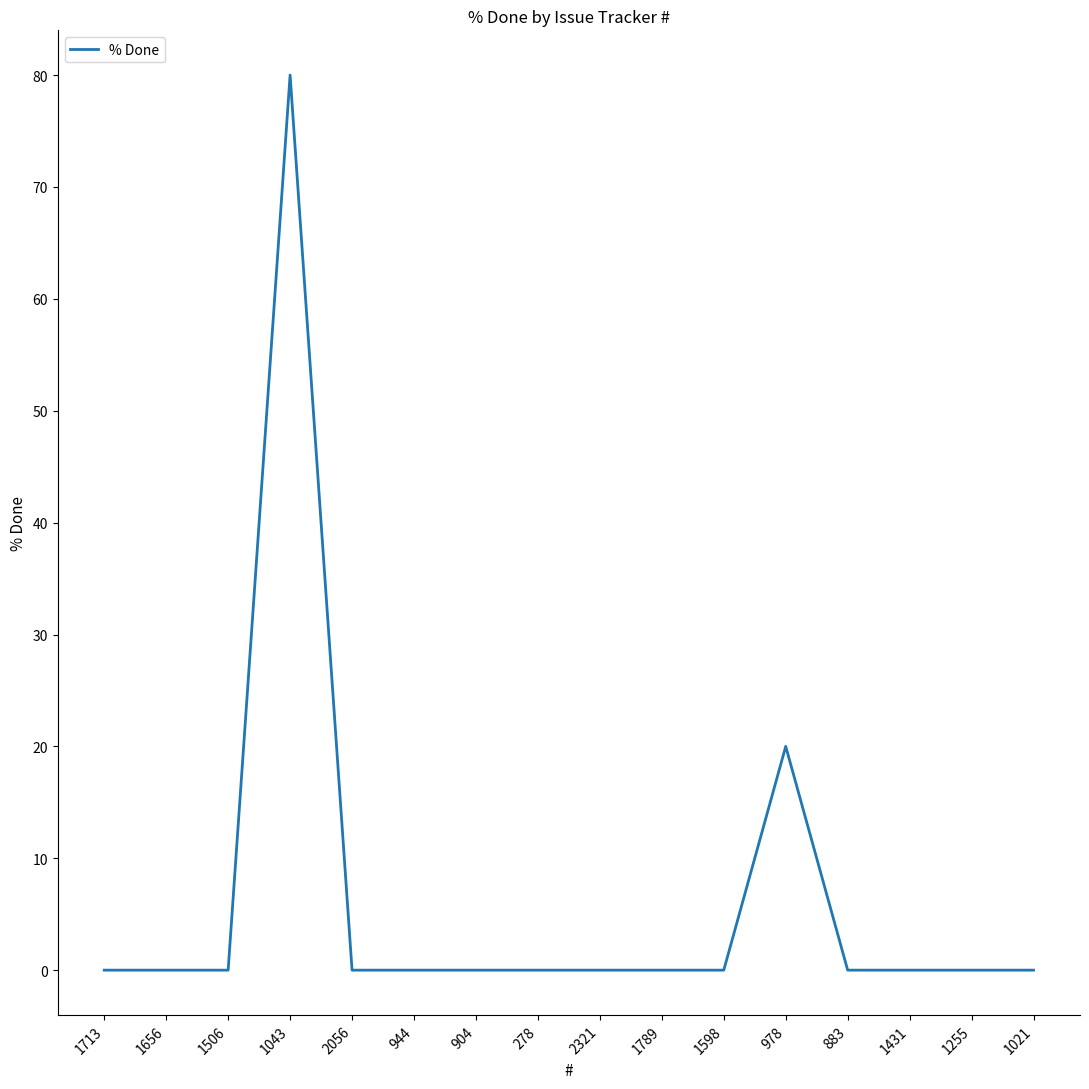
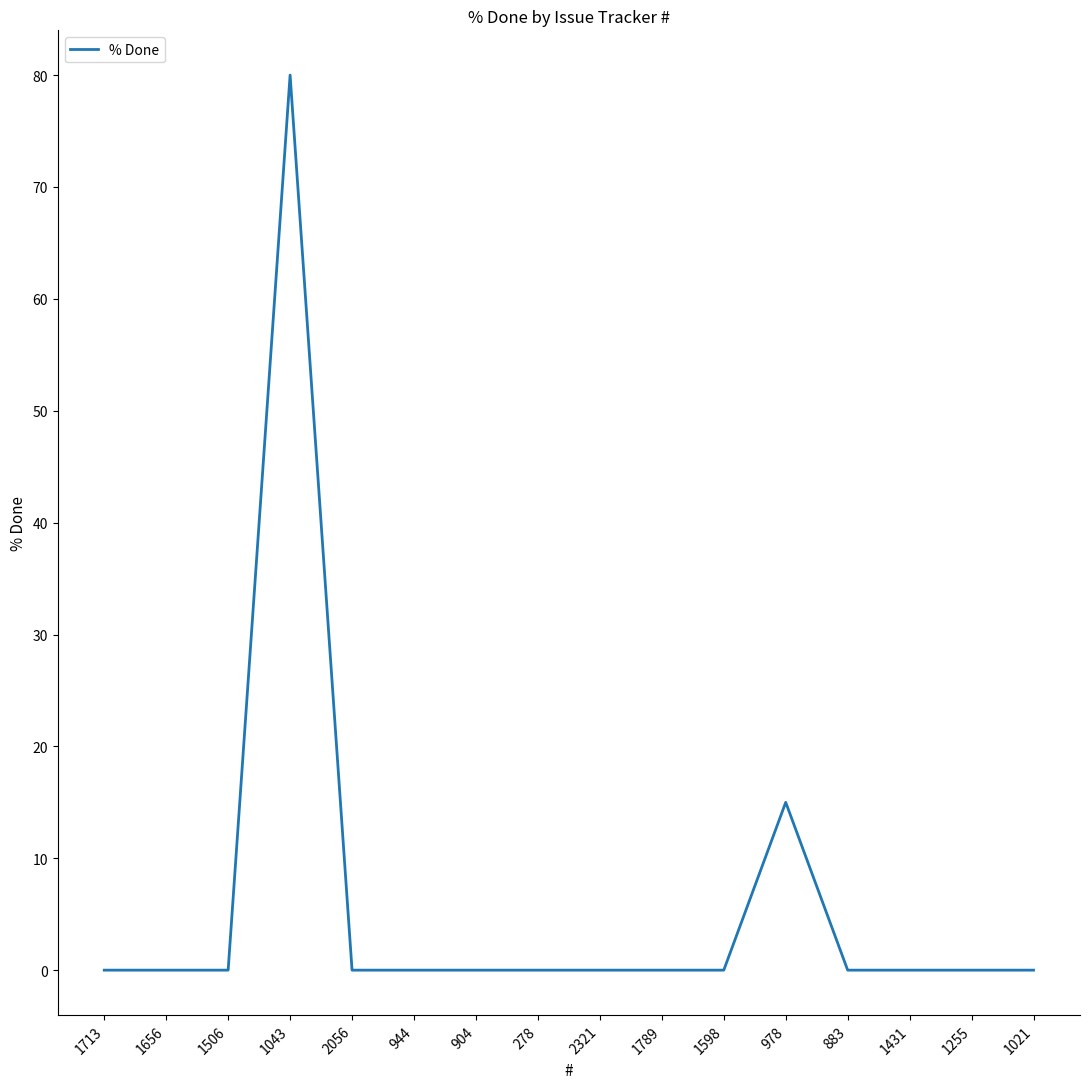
978: 20 -> 15
